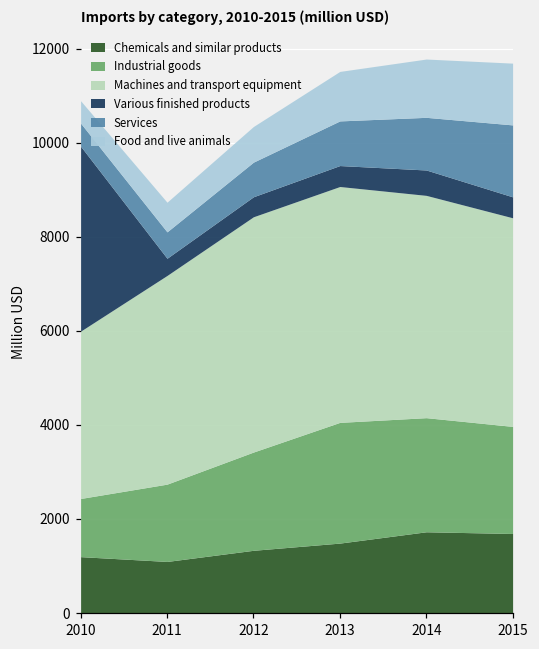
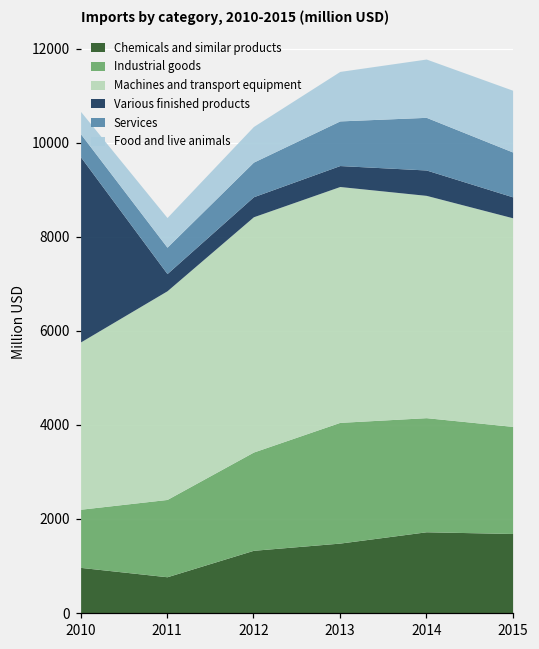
Chemicals and similar products, 2010: 1200 -> 1000
Chemicals and similar products, 2011: 1100 -> 800
Services, 2015: 1500 -> 1000
